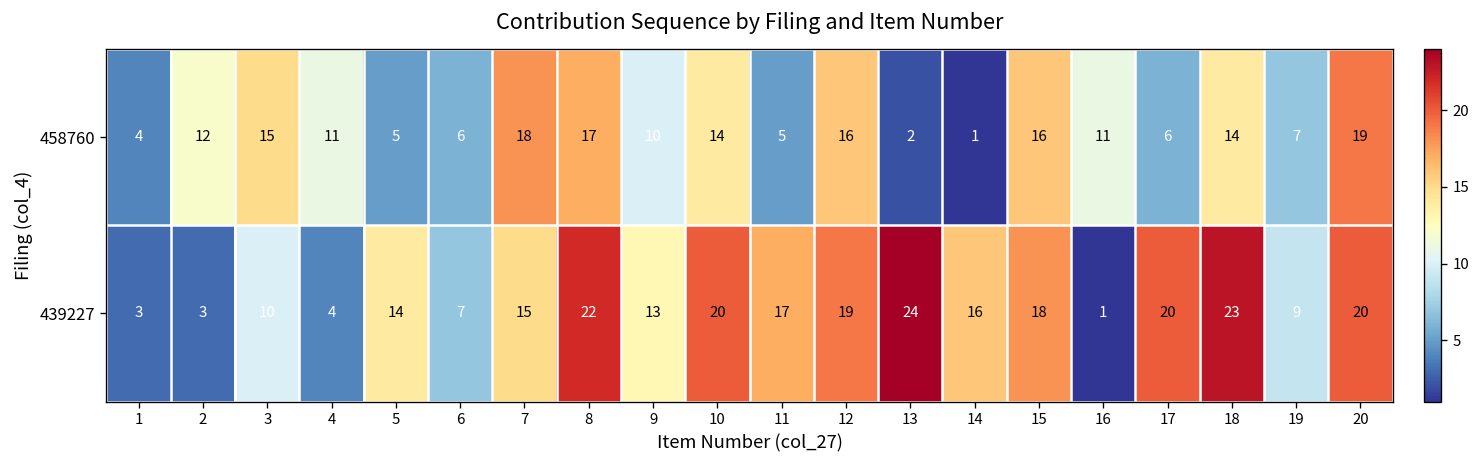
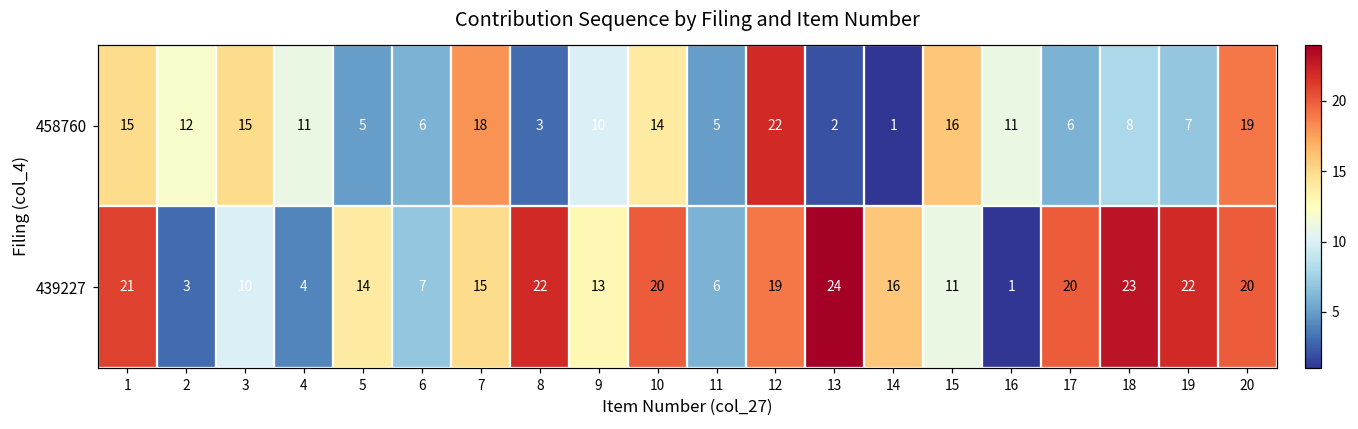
458760, 1: 4 -> 15
458760, 8: 17 -> 3
458760, 12: 16 -> 22
458760, 18: 14 -> 8
439227, 1: 3 -> 21
439227, 11: 17 -> 6
439227, 15: 18 -> 11
439227, 19: 9 -> 22
